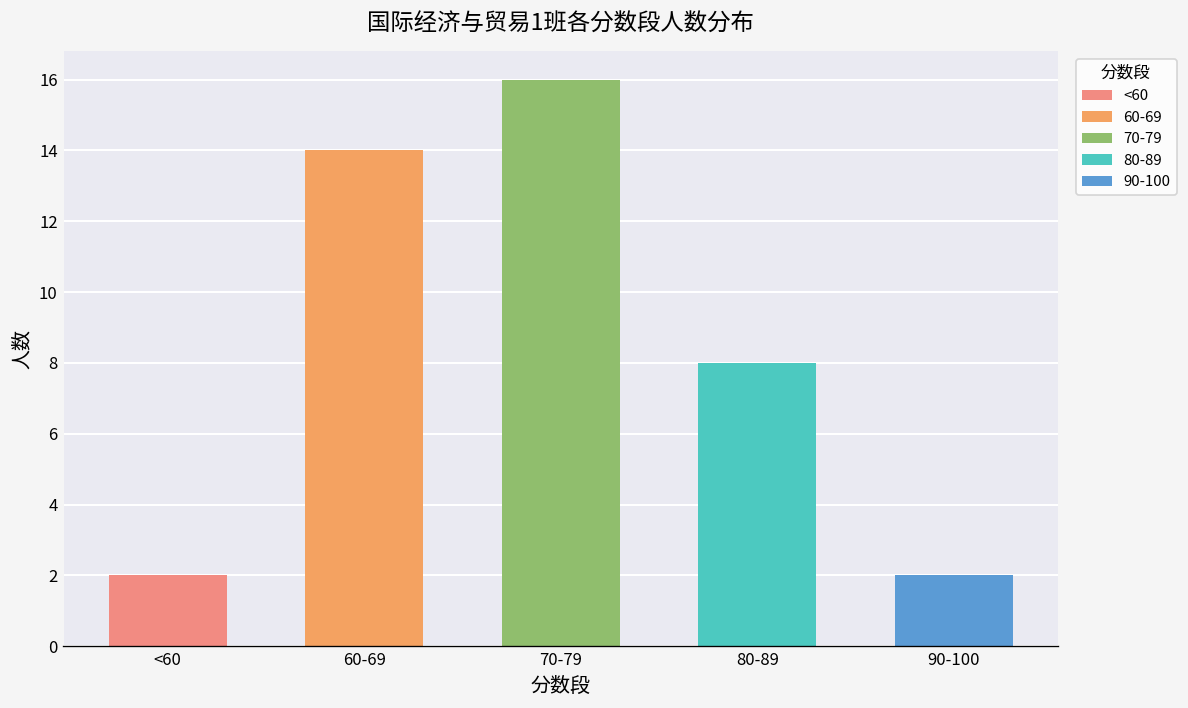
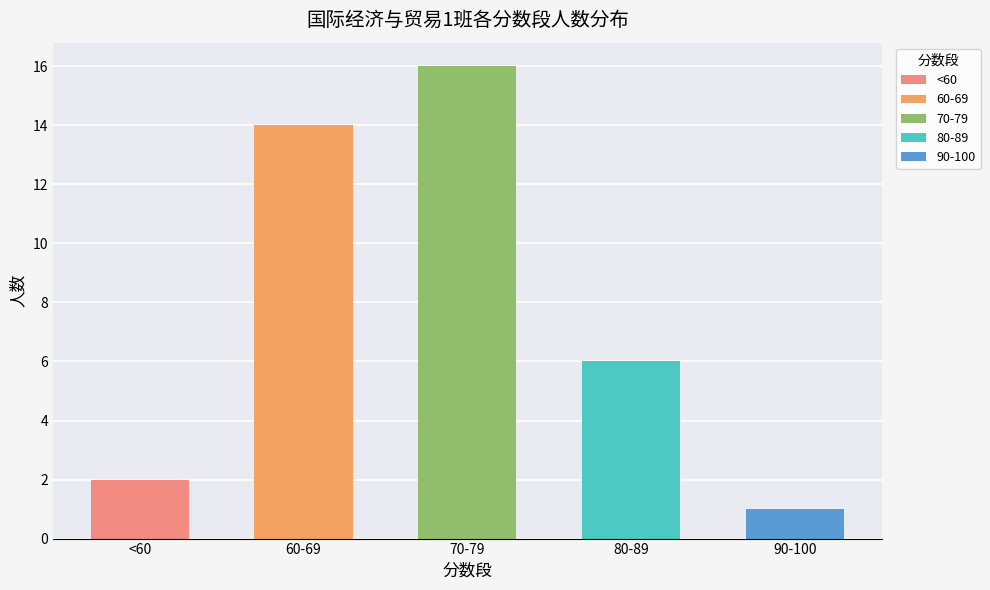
80-89: 8 -> 6
90-100: 2 -> 1
